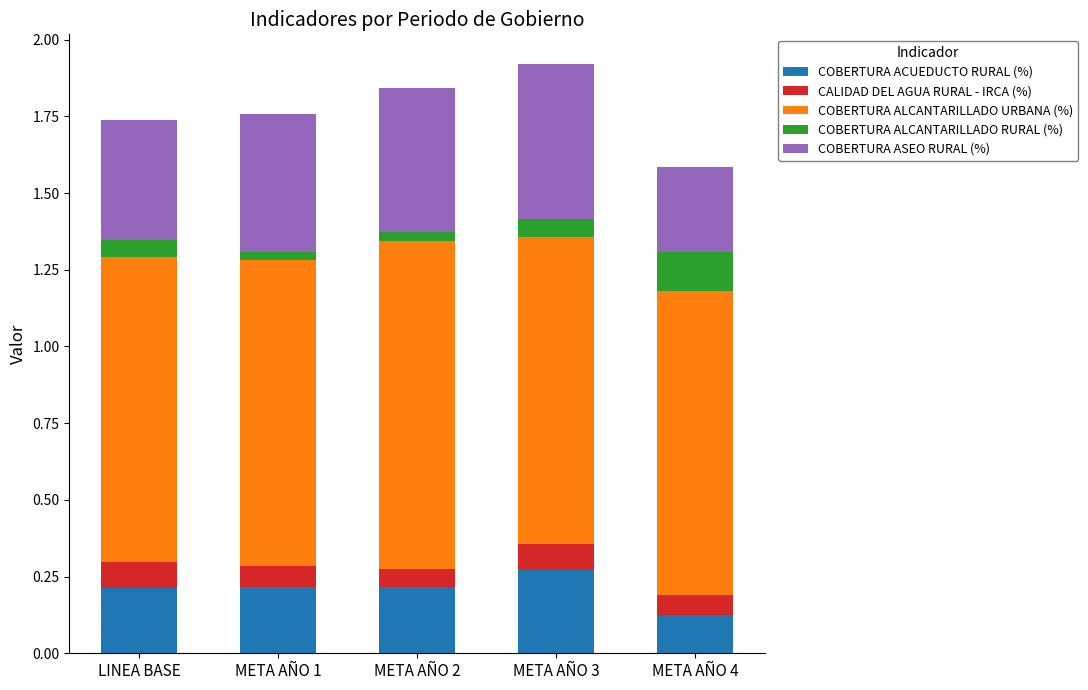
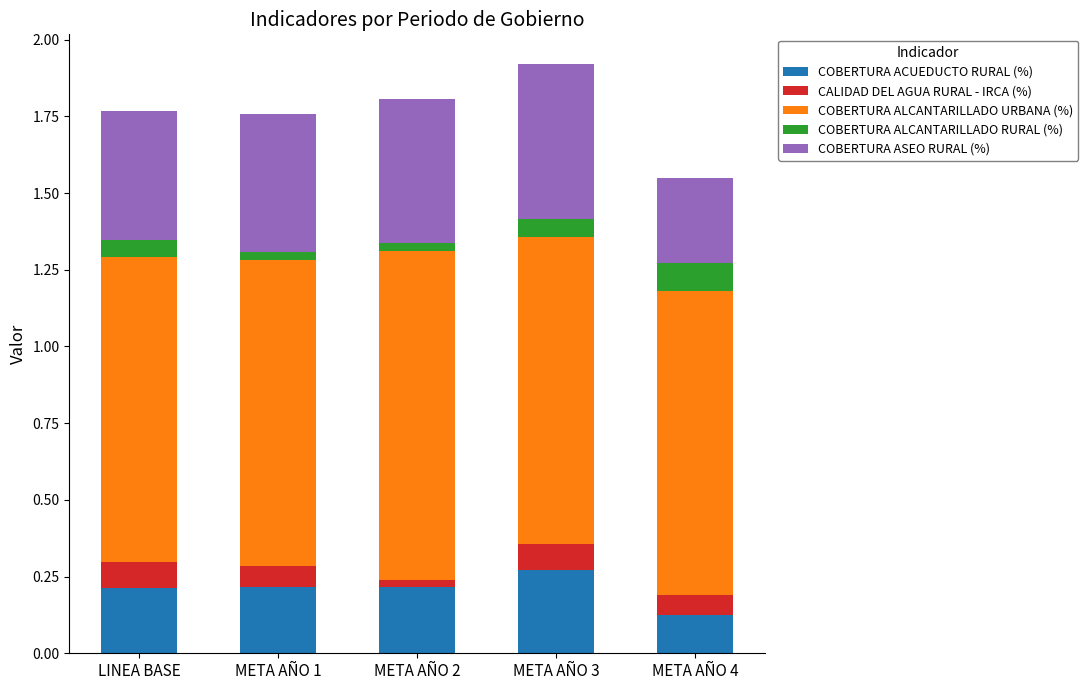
COBERTURA ASEO RURAL (%), LINEA BASE: 0.39 -> 0.42
CALIDAD DEL AGUA RURAL - IRCA (%), META AÑO 2: 0.06 -> 0.02
COBERTURA ALCANTARILLADO RURAL (%), META AÑO 4: 0.13 -> 0.09
